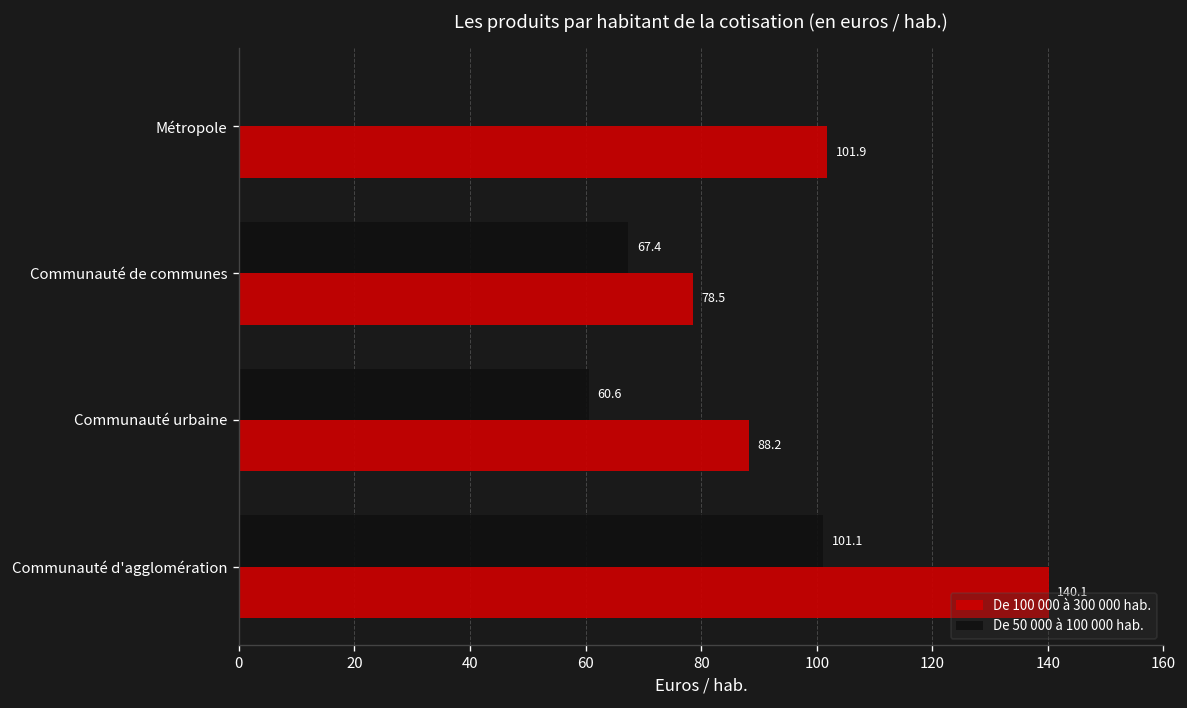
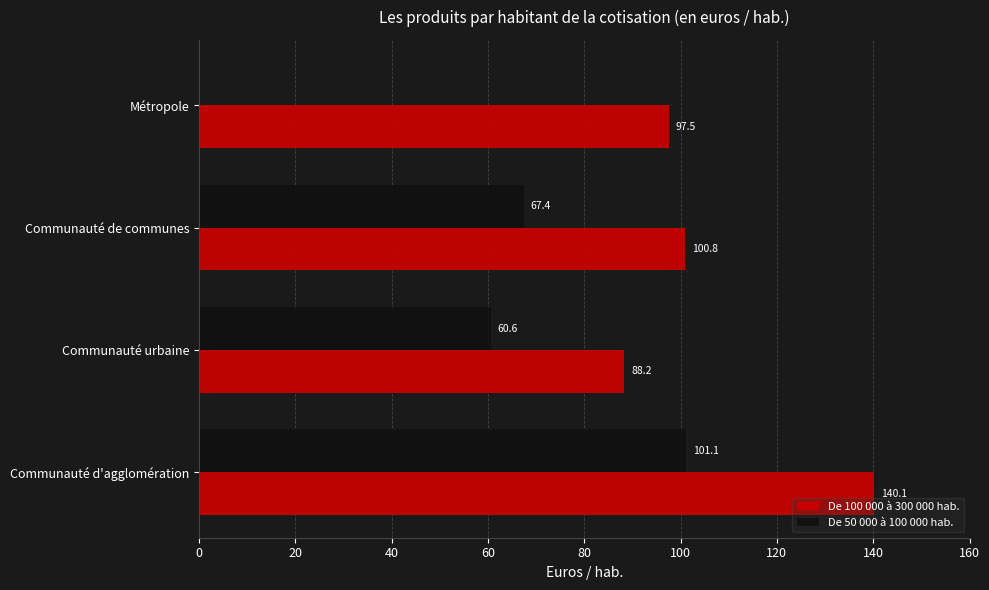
De 100 000 à 300 000 hab., Métropole: 101.9 -> 97.5
De 100 000 à 300 000 hab., Communauté de communes: 78.5 -> 100.8
